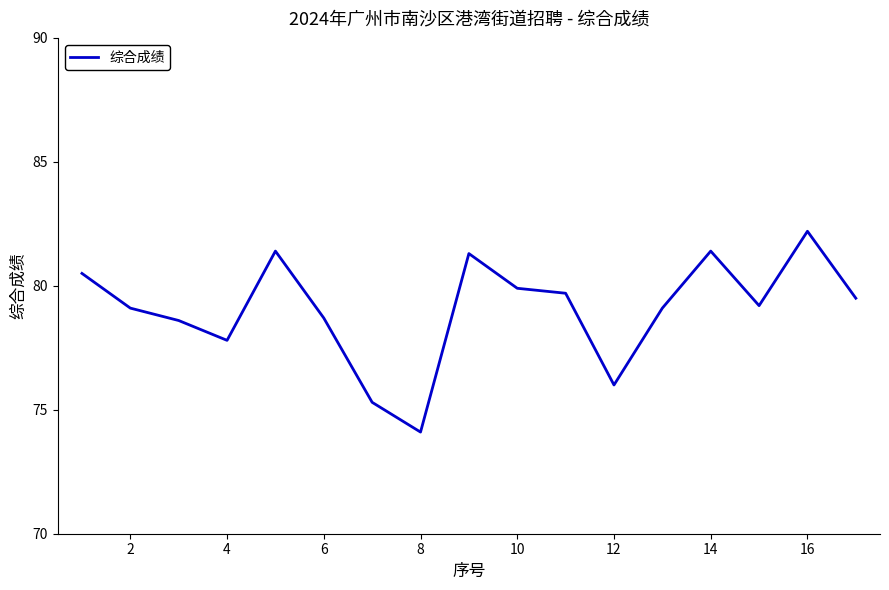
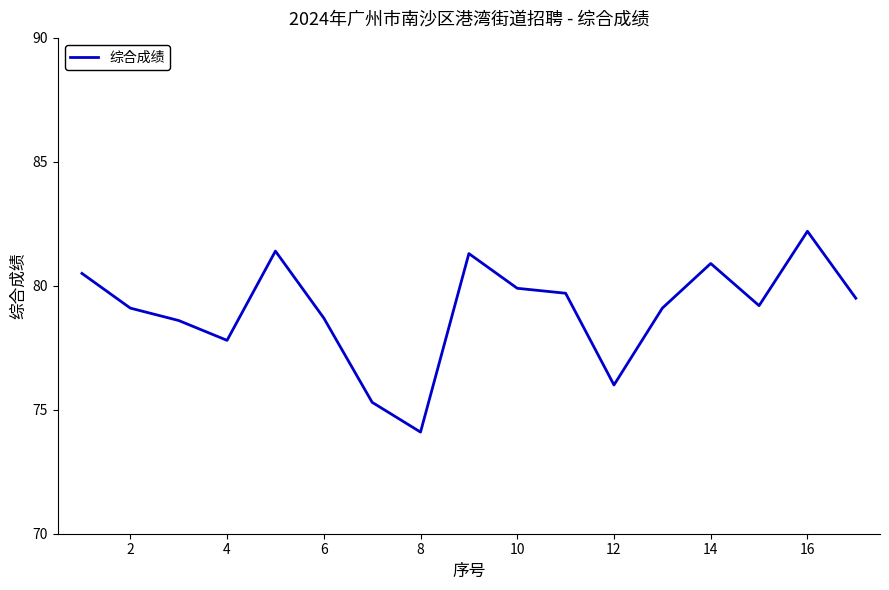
14: 81.4 -> 80.9
